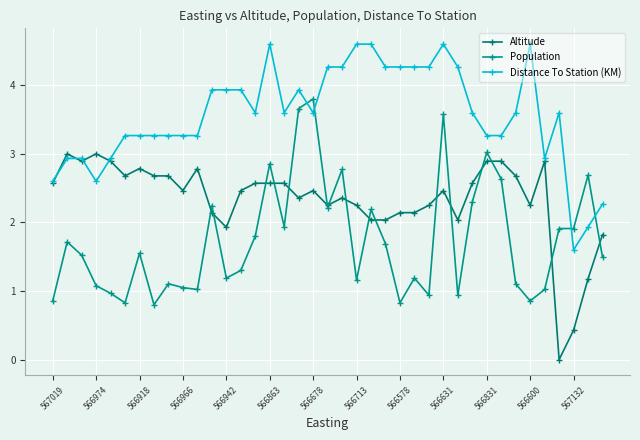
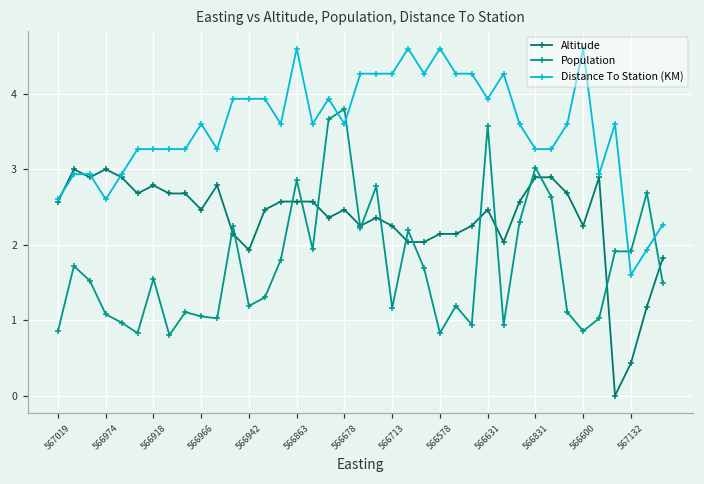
Distance To Station (KM), 566966: 3.3 -> 3.6
Distance To Station (KM), 566713: 4.6 -> 4.3
Distance To Station (KM), 566578: 4.3 -> 4.6
Distance To Station (KM), 566631: 4.6 -> 3.9
